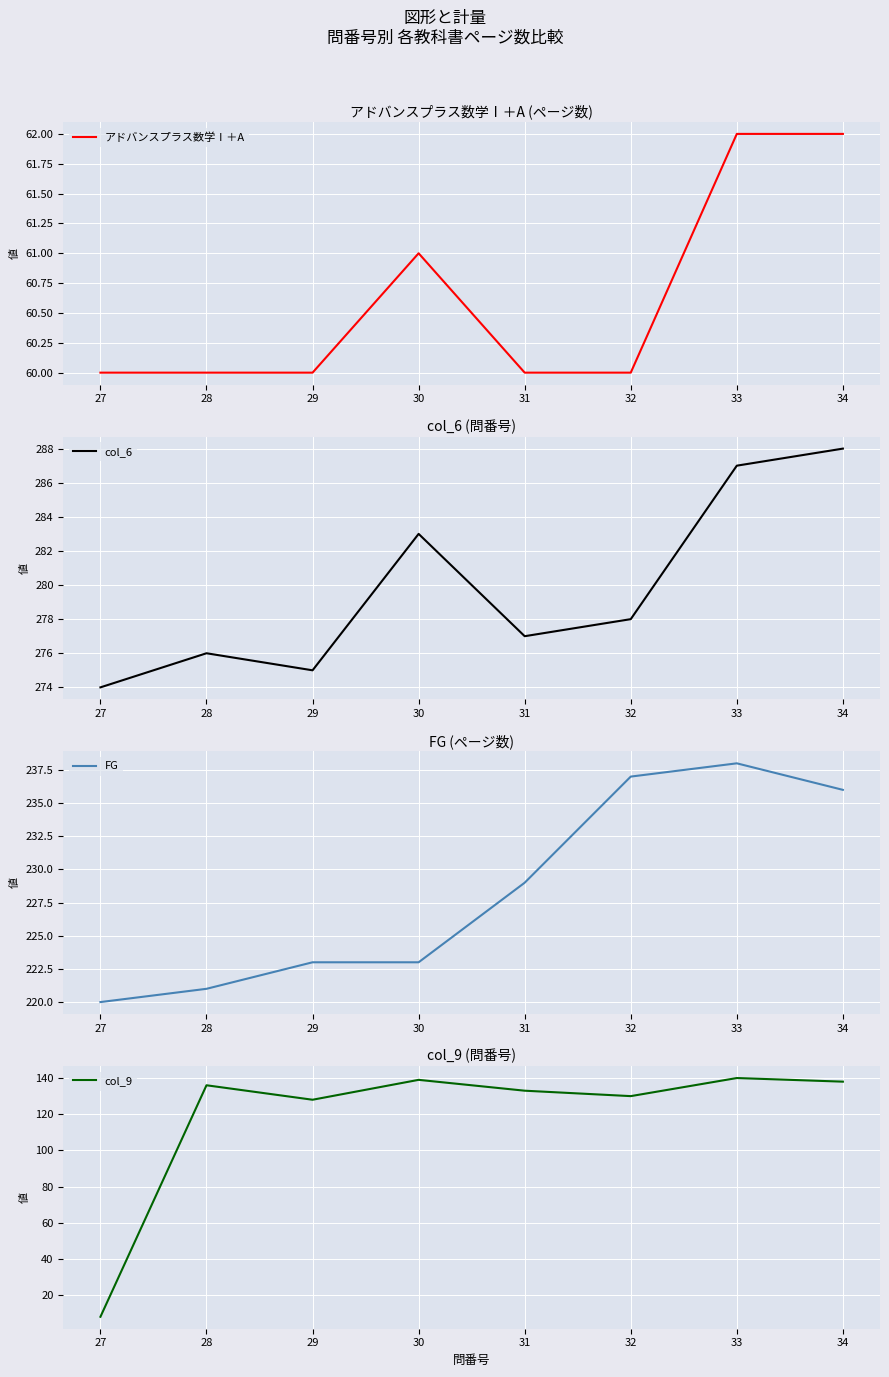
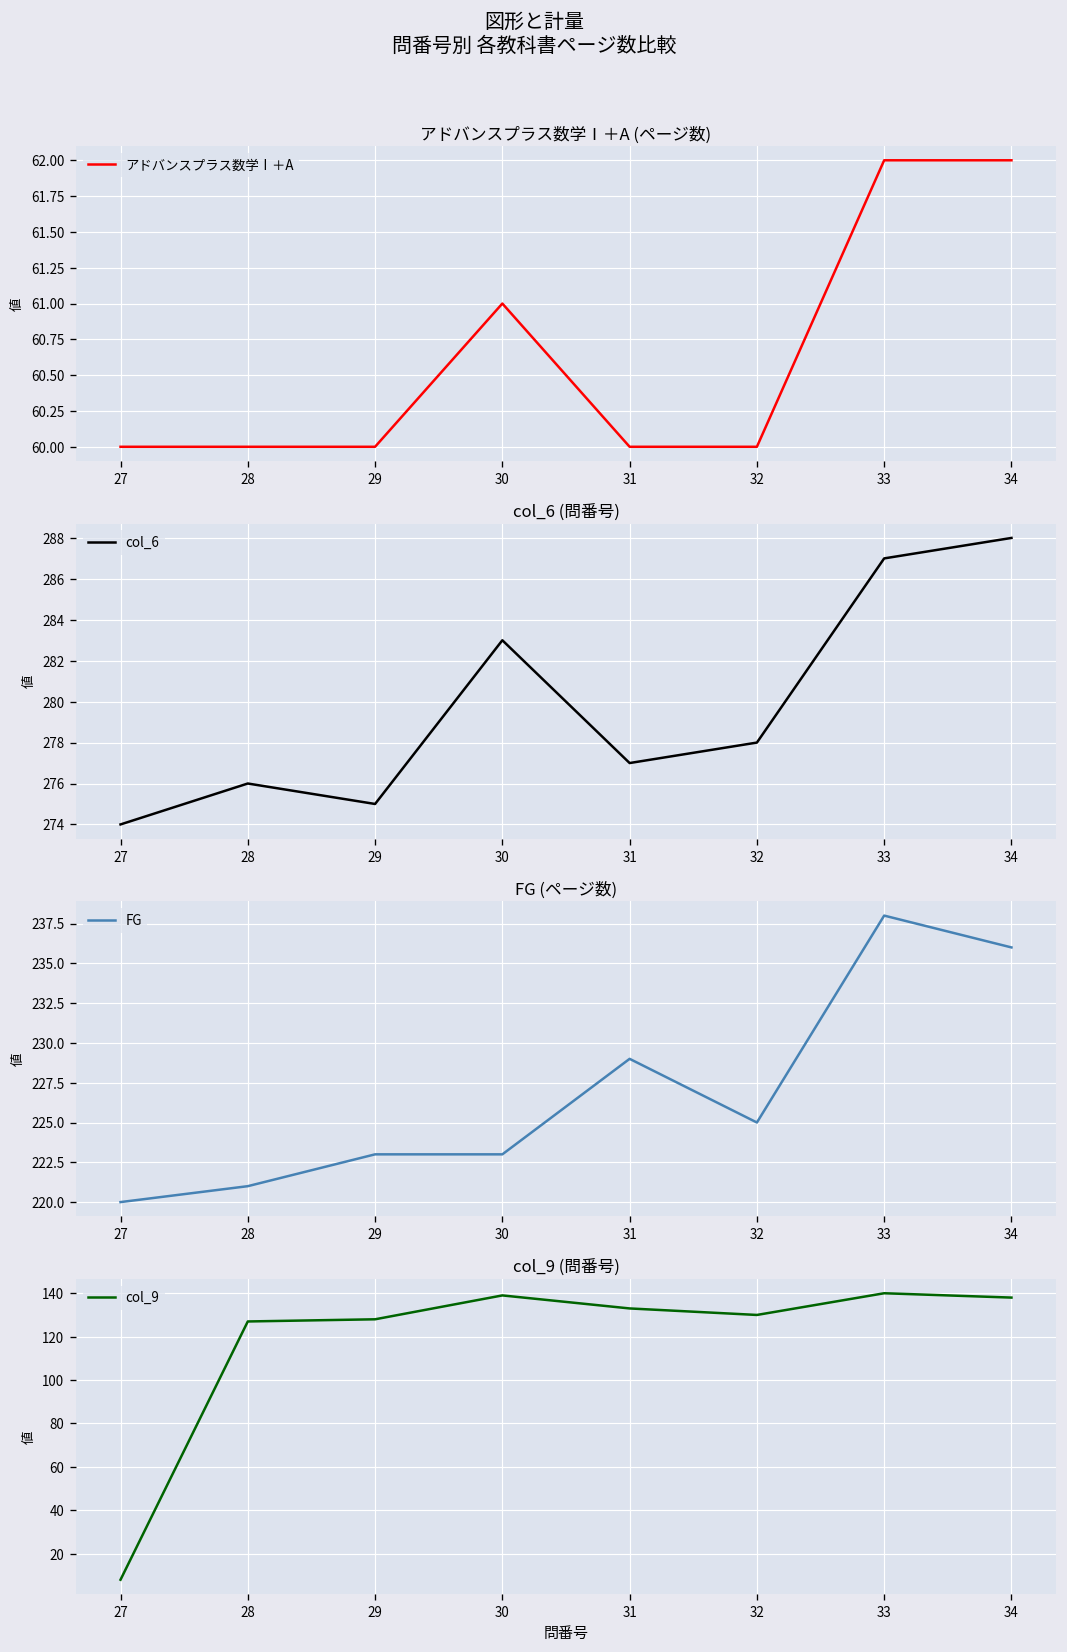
FG (ページ数), 32: 237 -> 225
col_9 (問番号), 28: 136 -> 127
